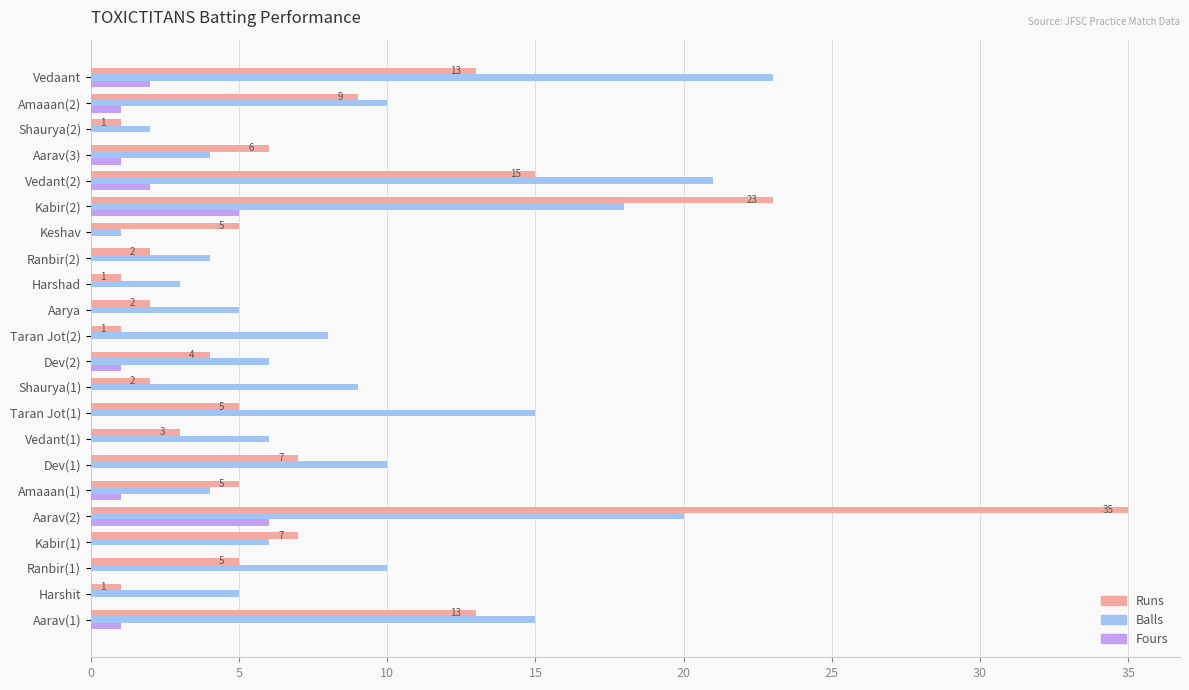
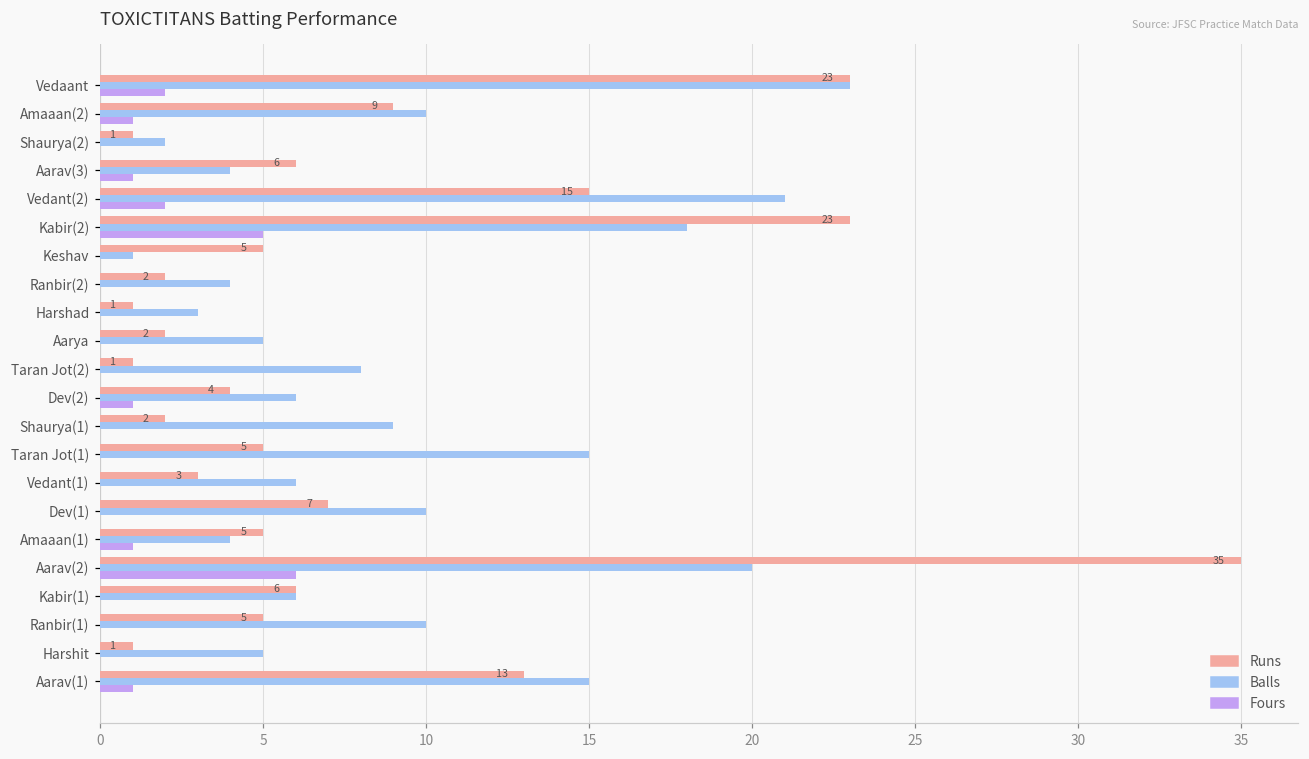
Runs, Vedaant: 13 -> 23
Runs, Kabir(1): 7 -> 6
